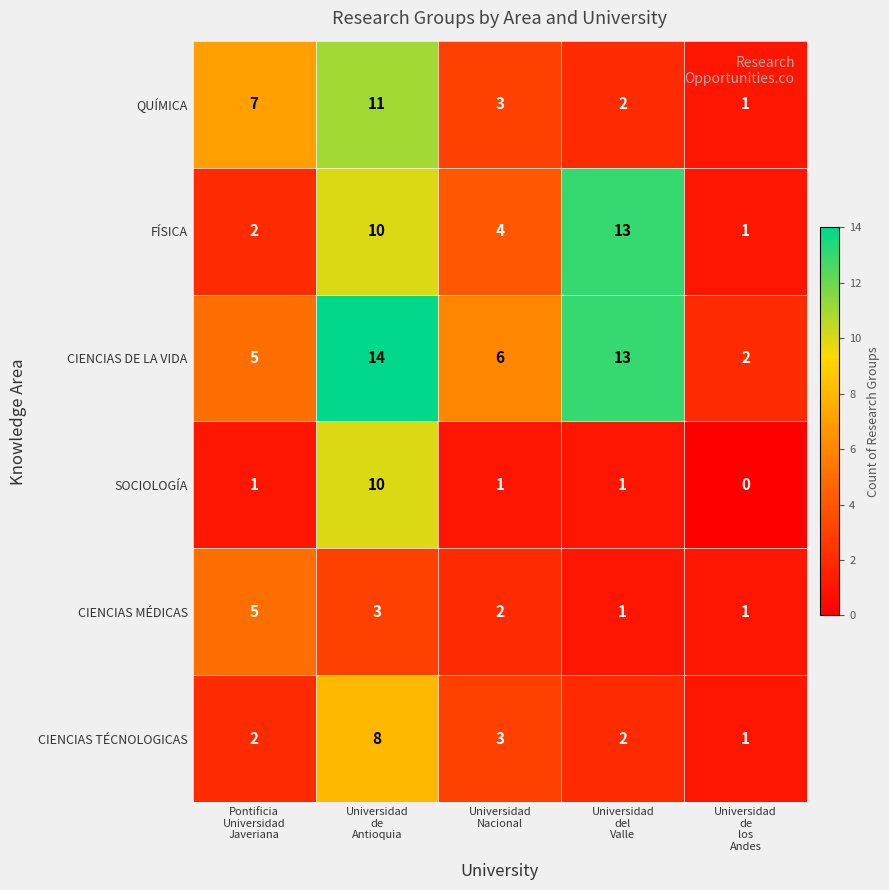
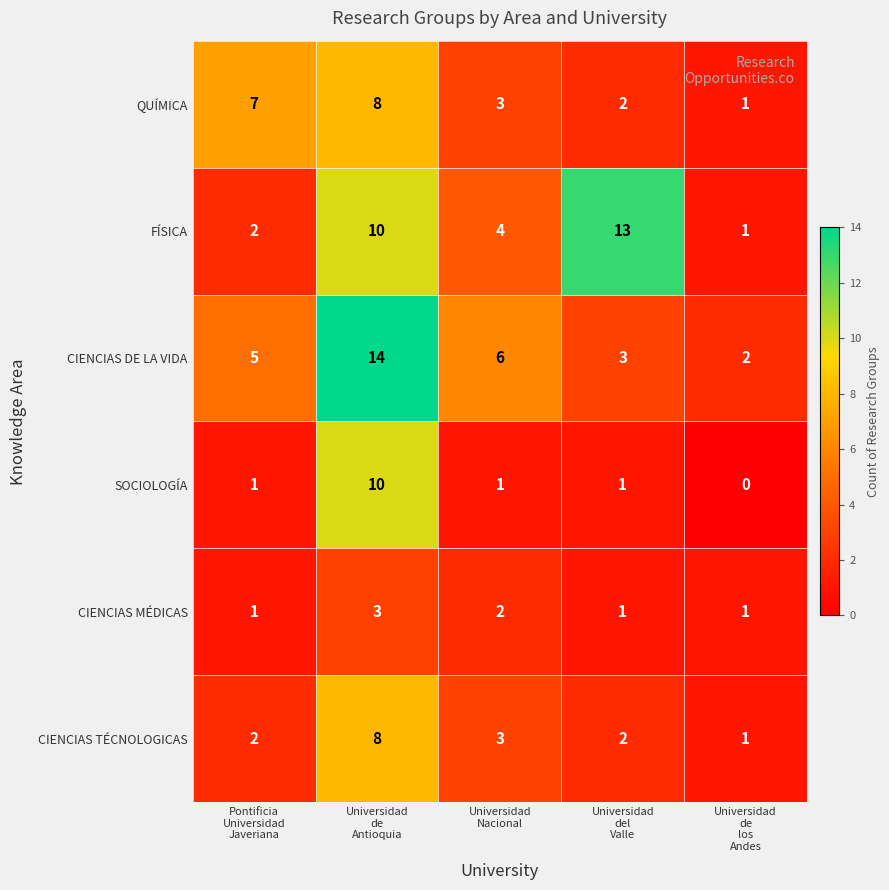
QUÍMICA, Universidad de Antioquia: 11 -> 8
CIENCIAS DE LA VIDA, Universidad del Valle: 13 -> 3
CIENCIAS MÉDICAS, Pontificia Universidad Javeriana: 5 -> 1
